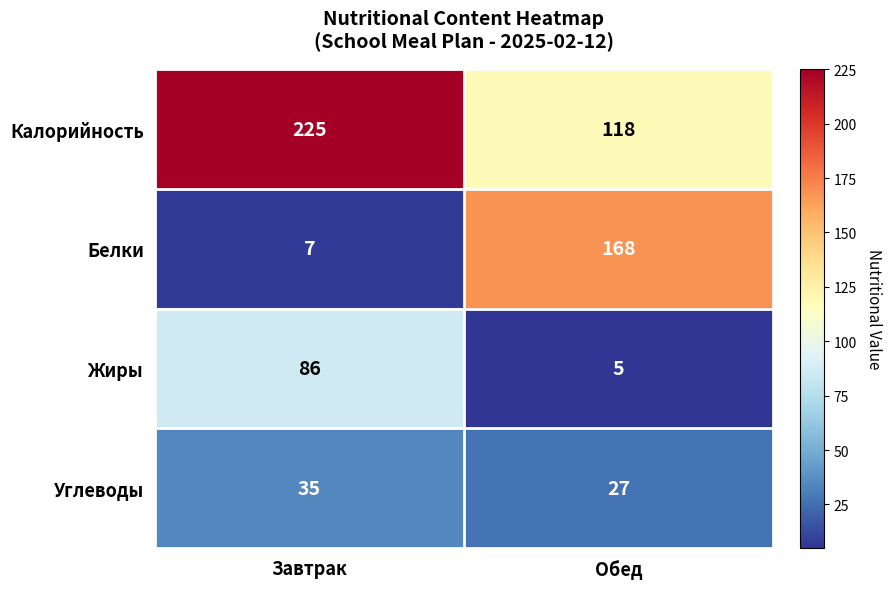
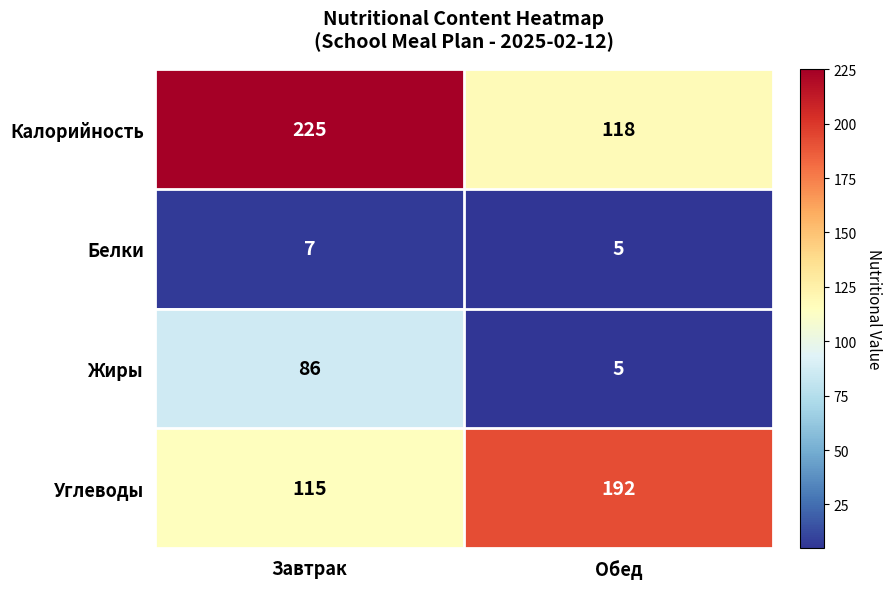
Белки, Обед: 168 -> 5
Углеводы, Завтрак: 35 -> 115
Углеводы, Обед: 27 -> 192
